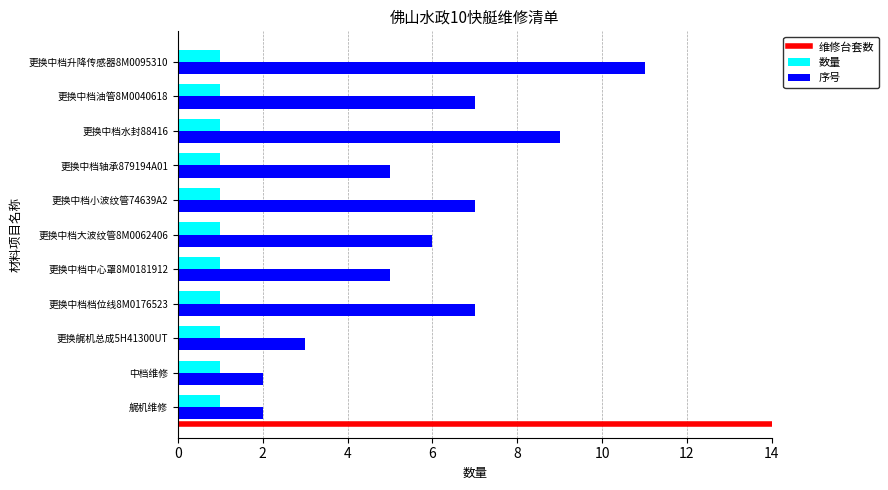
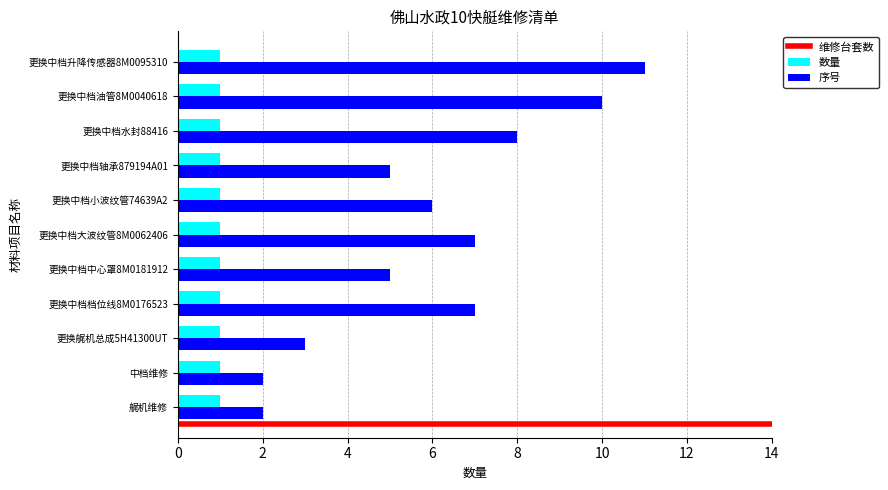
序号, 更换中档油管8M0040618: 7 -> 10
序号, 更换中档水封88416: 9 -> 8
序号, 更换中档小波纹管74639A2: 7 -> 6
序号, 更换中档大波纹管8M0062406: 6 -> 7
